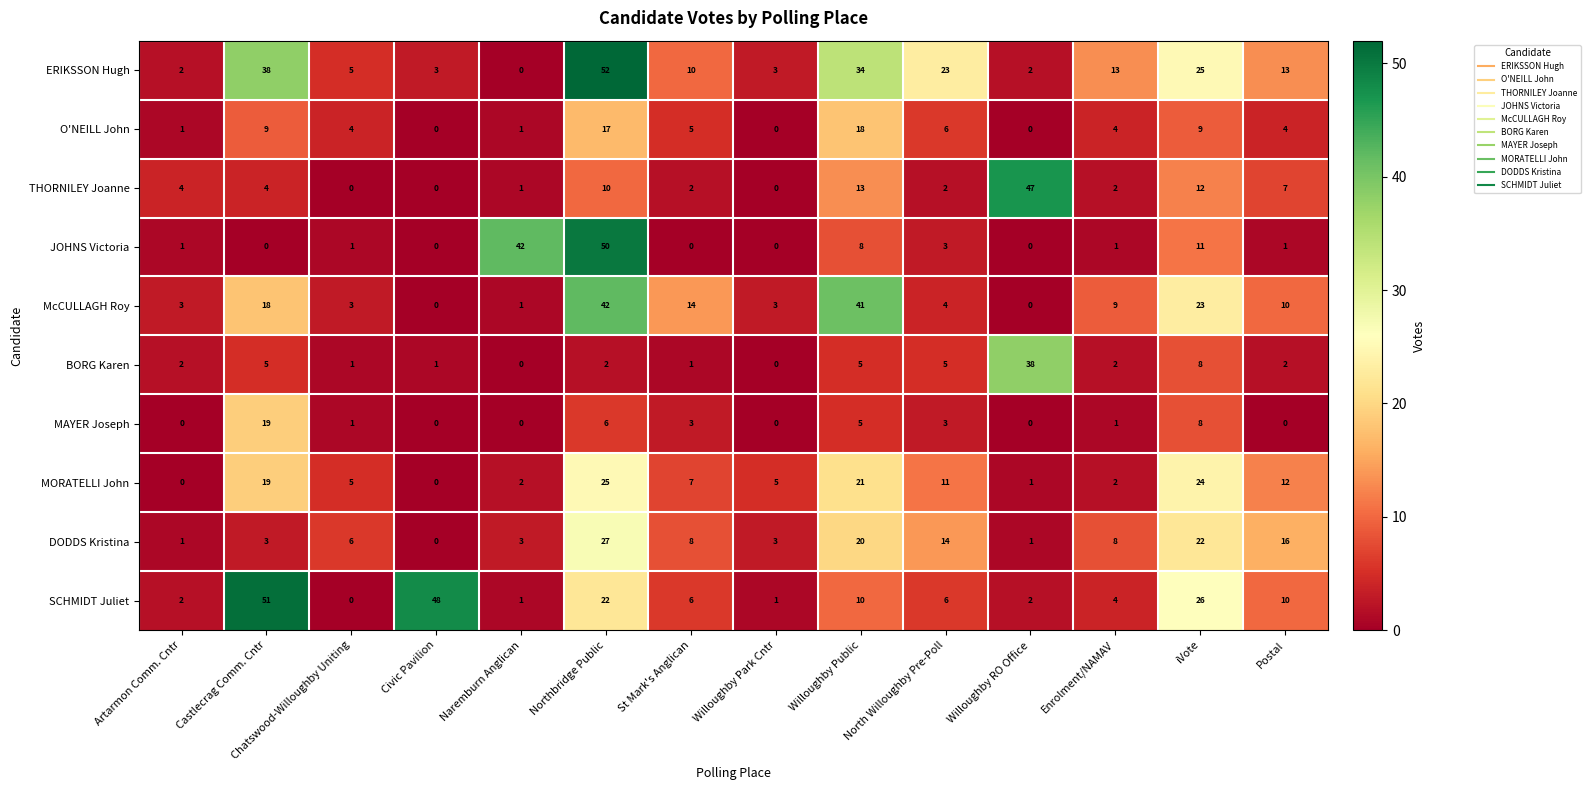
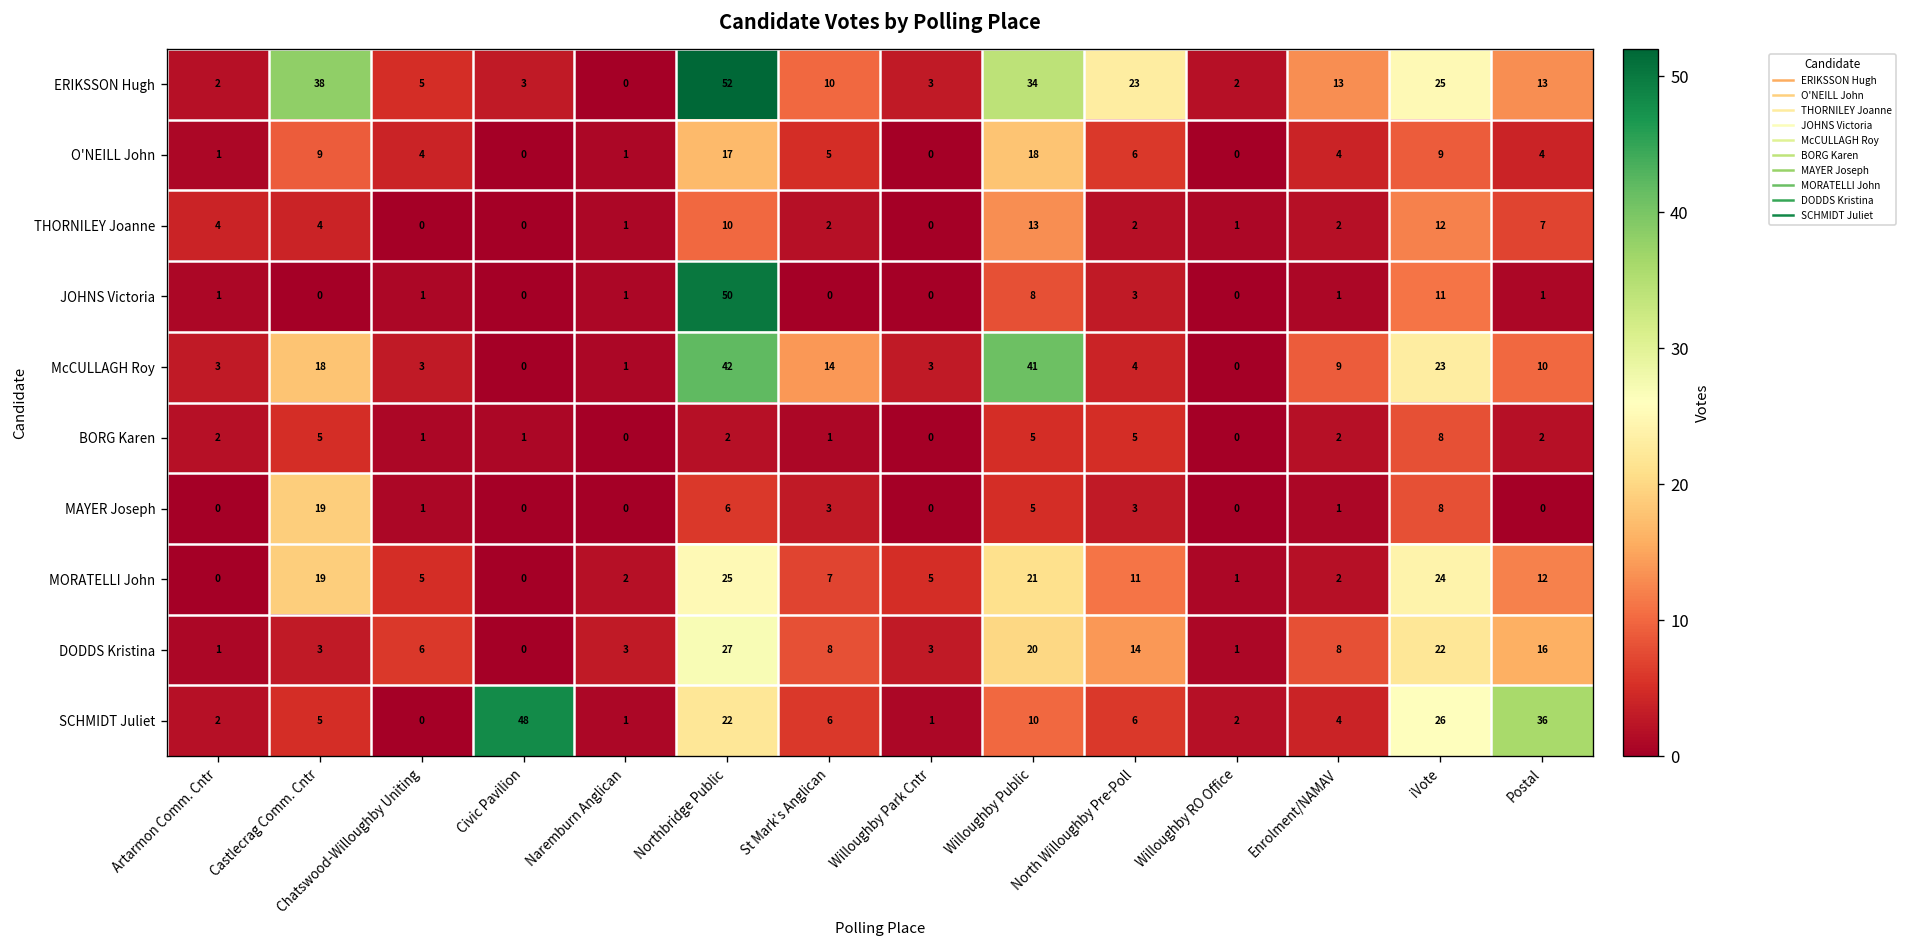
THORNILEY Joanne, Willoughby RO Office: 47 -> 1
JOHNS Victoria, Naremburn Anglican: 42 -> 1
BORG Karen, Willoughby RO Office: 38 -> 0
SCHMIDT Juliet, Castlecrag Comm. Cntr: 51 -> 5
SCHMIDT Juliet, Postal: 10 -> 36
